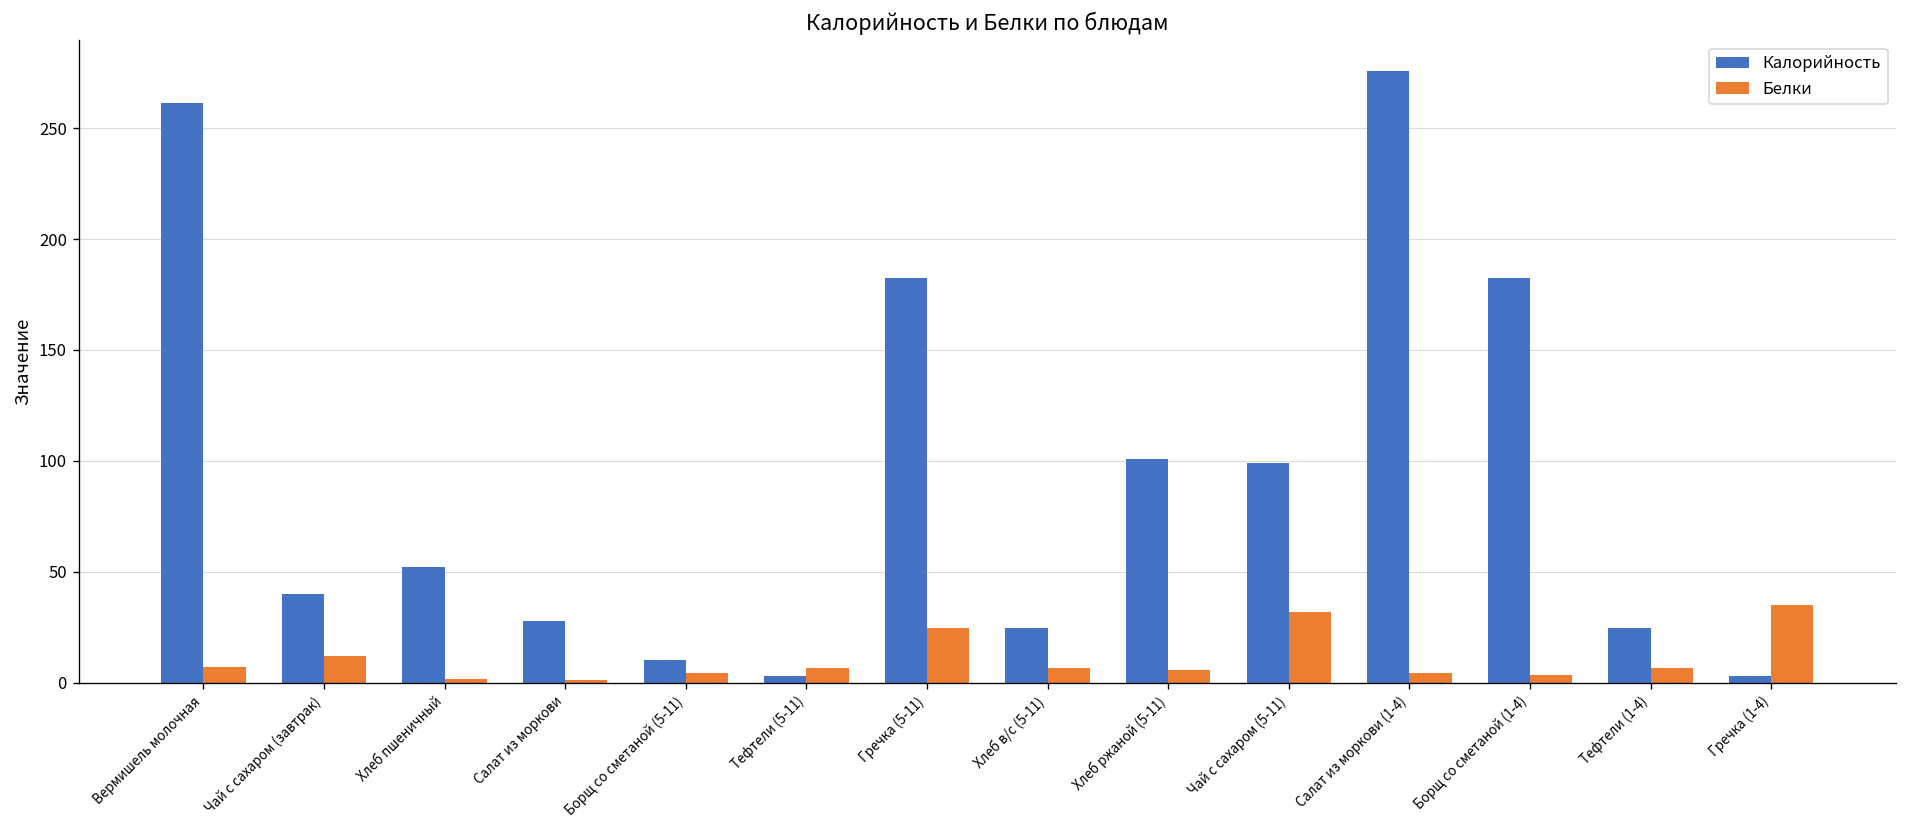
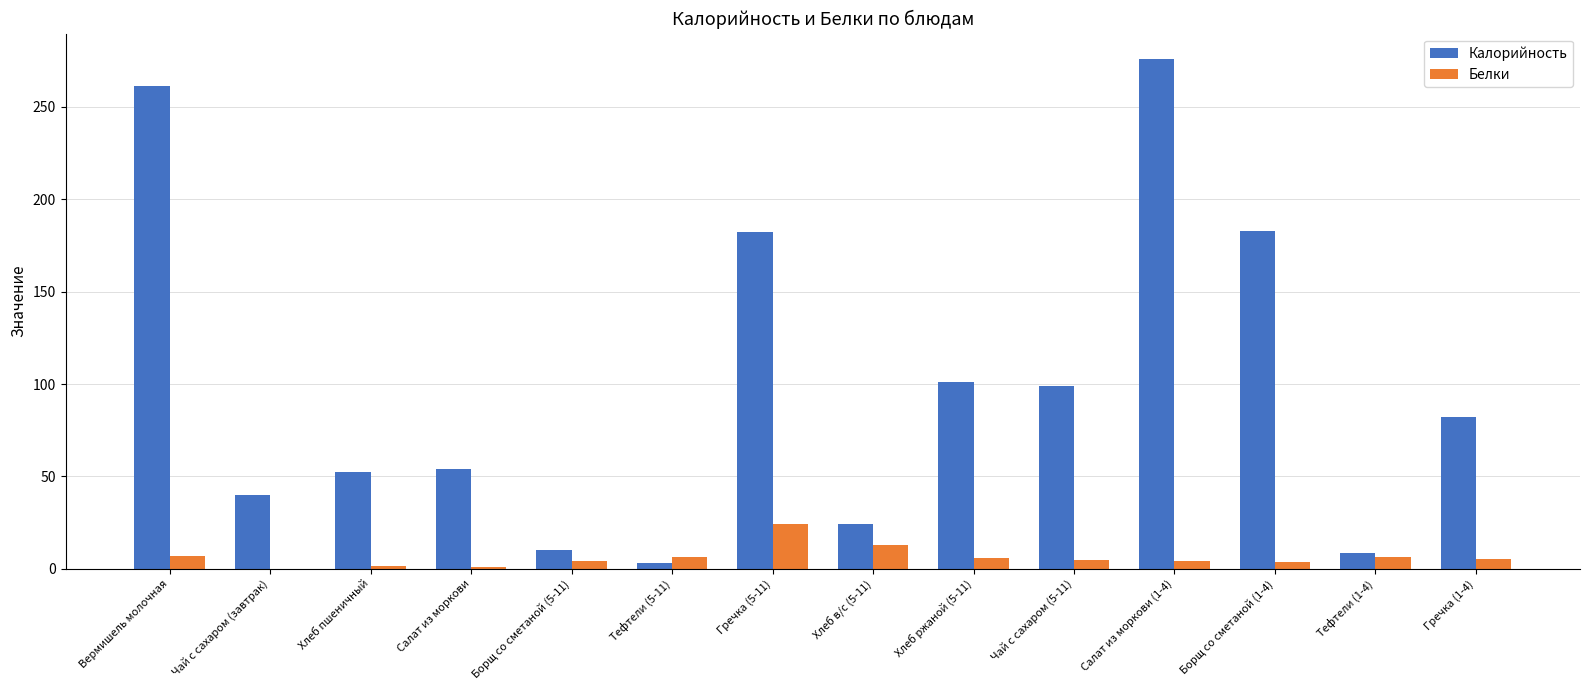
Белки, Чай с сахаром (завтрак): 12 -> 0
Калорийность, Салат из моркови: 28 -> 54
Белки, Хлеб в/с (5-11): 6 -> 13
Белки, Чай с сахаром (5-11): 32 -> 5
Калорийность, Тефтели (1-4): 24 -> 9
Калорийность, Гречка (1-4): 3 -> 82
Белки, Гречка (1-4): 35 -> 5
